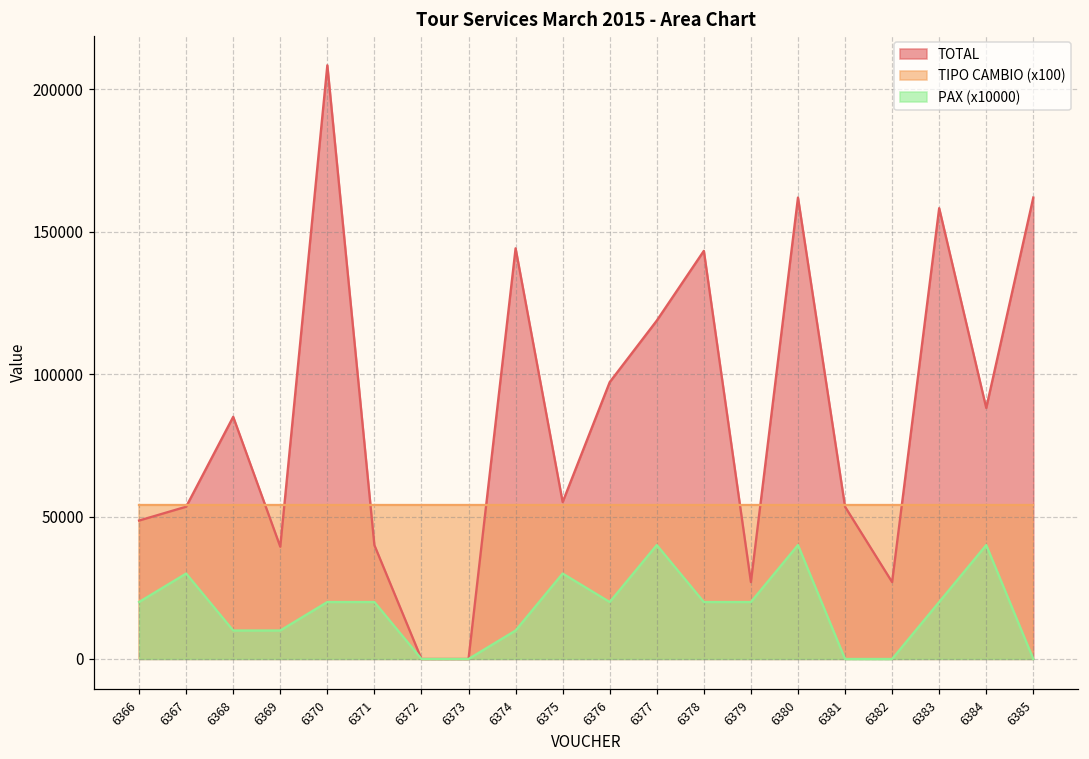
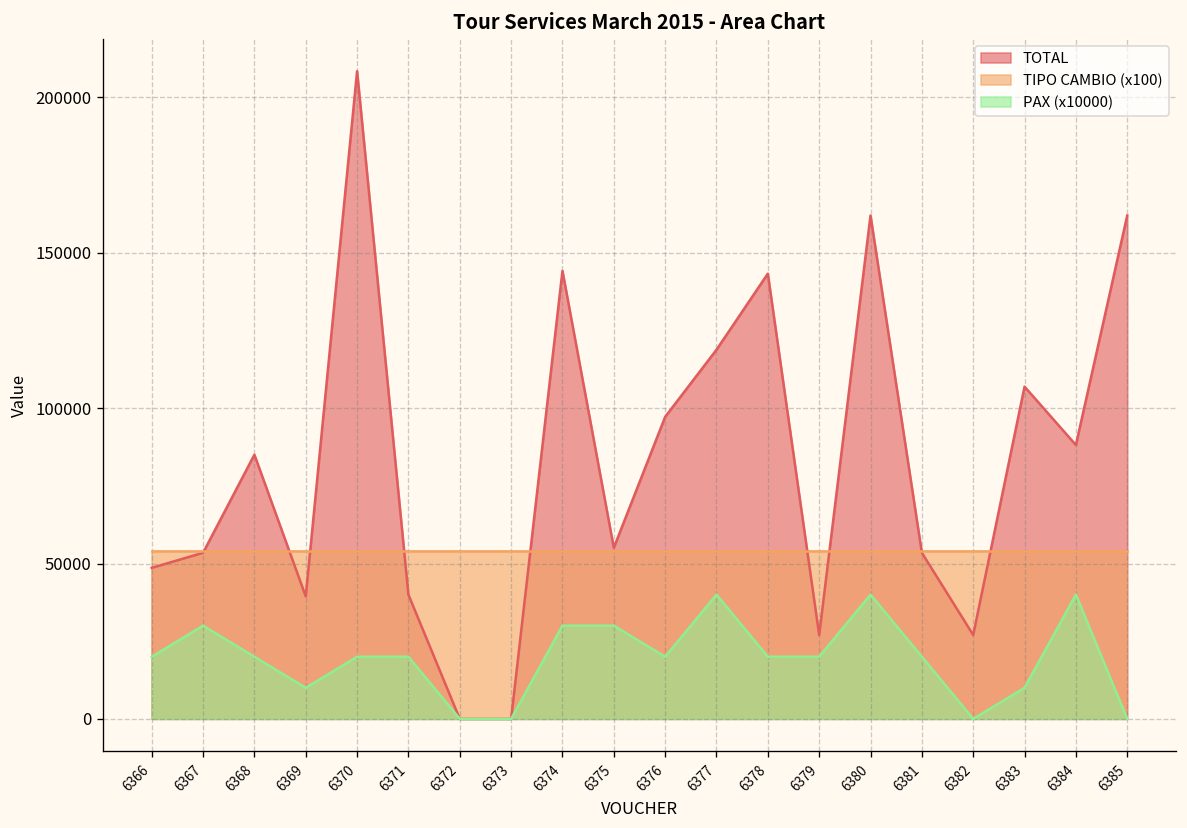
PAX (x10000), 6368: 10000 -> 20000
PAX (x10000), 6374: 10000 -> 30000
PAX (x10000), 6381: 0 -> 20000
TOTAL, 6383: 158000 -> 107000
PAX (x10000), 6383: 20000 -> 10000
